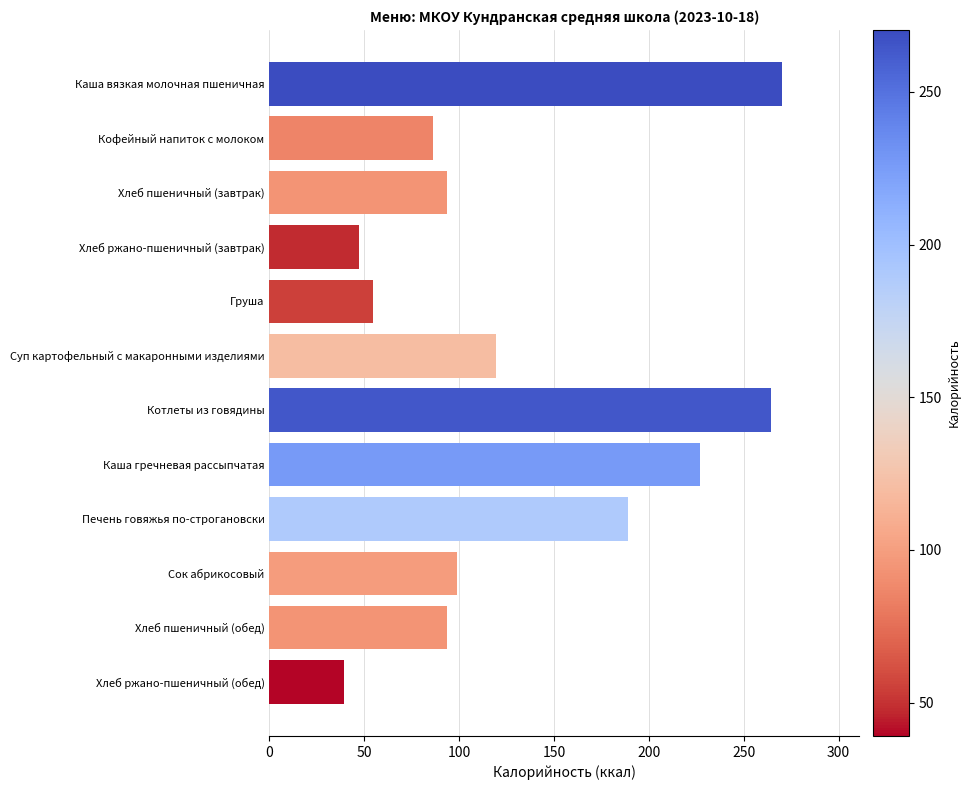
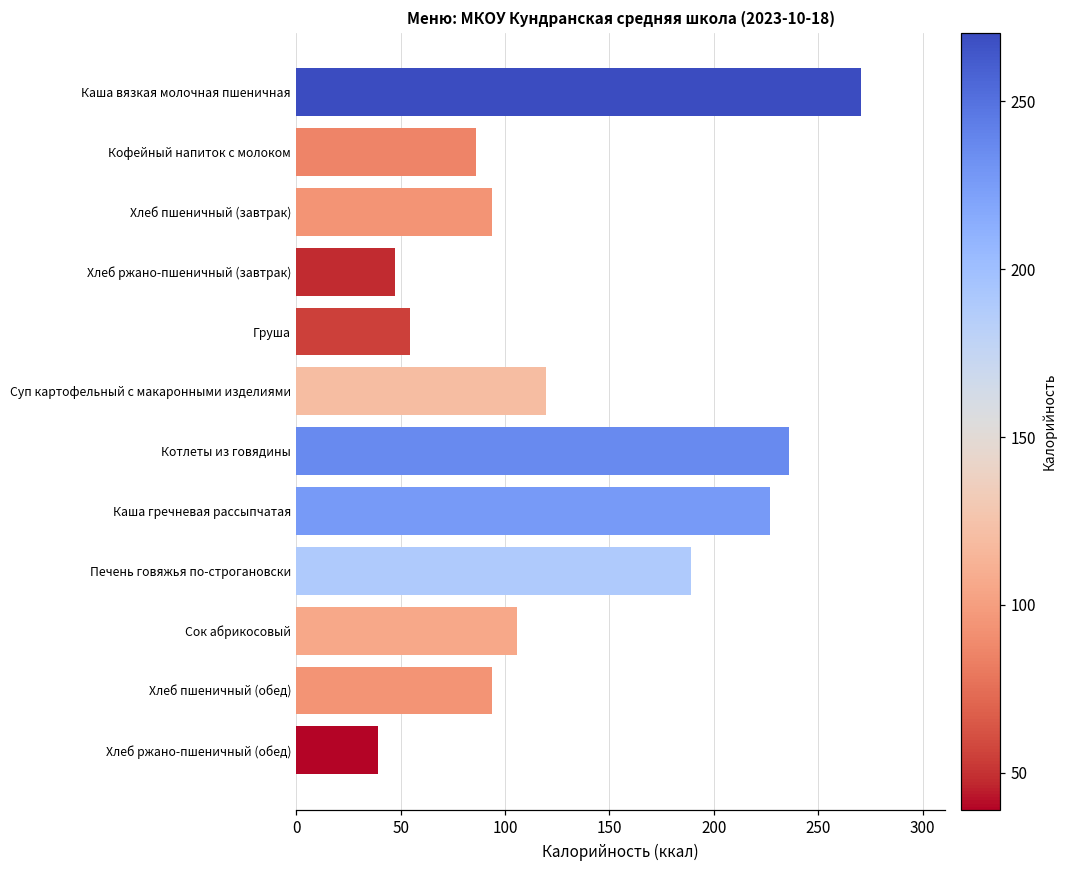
Котлеты из говядины: 264 -> 236
Сок абрикосовый: 99 -> 106
